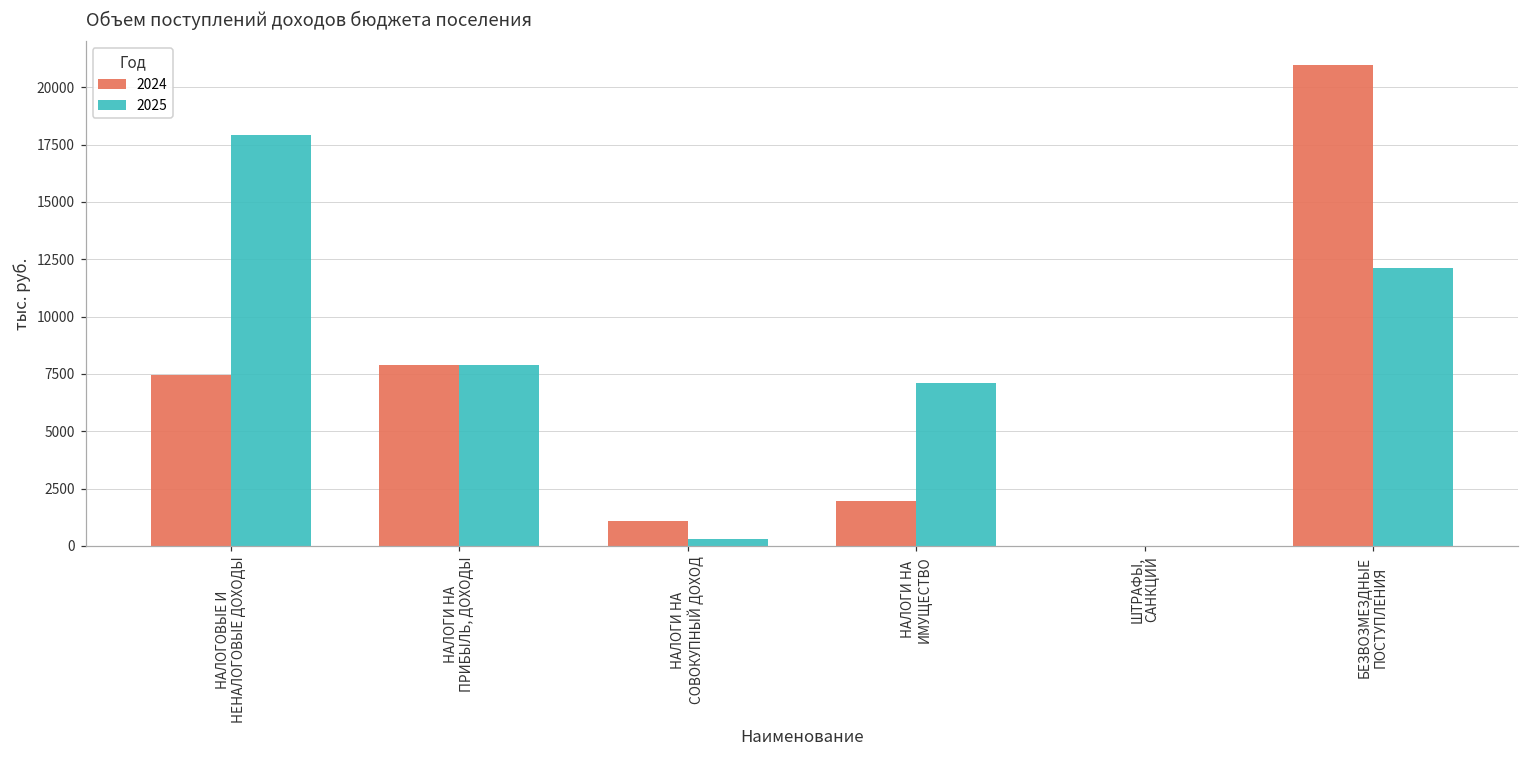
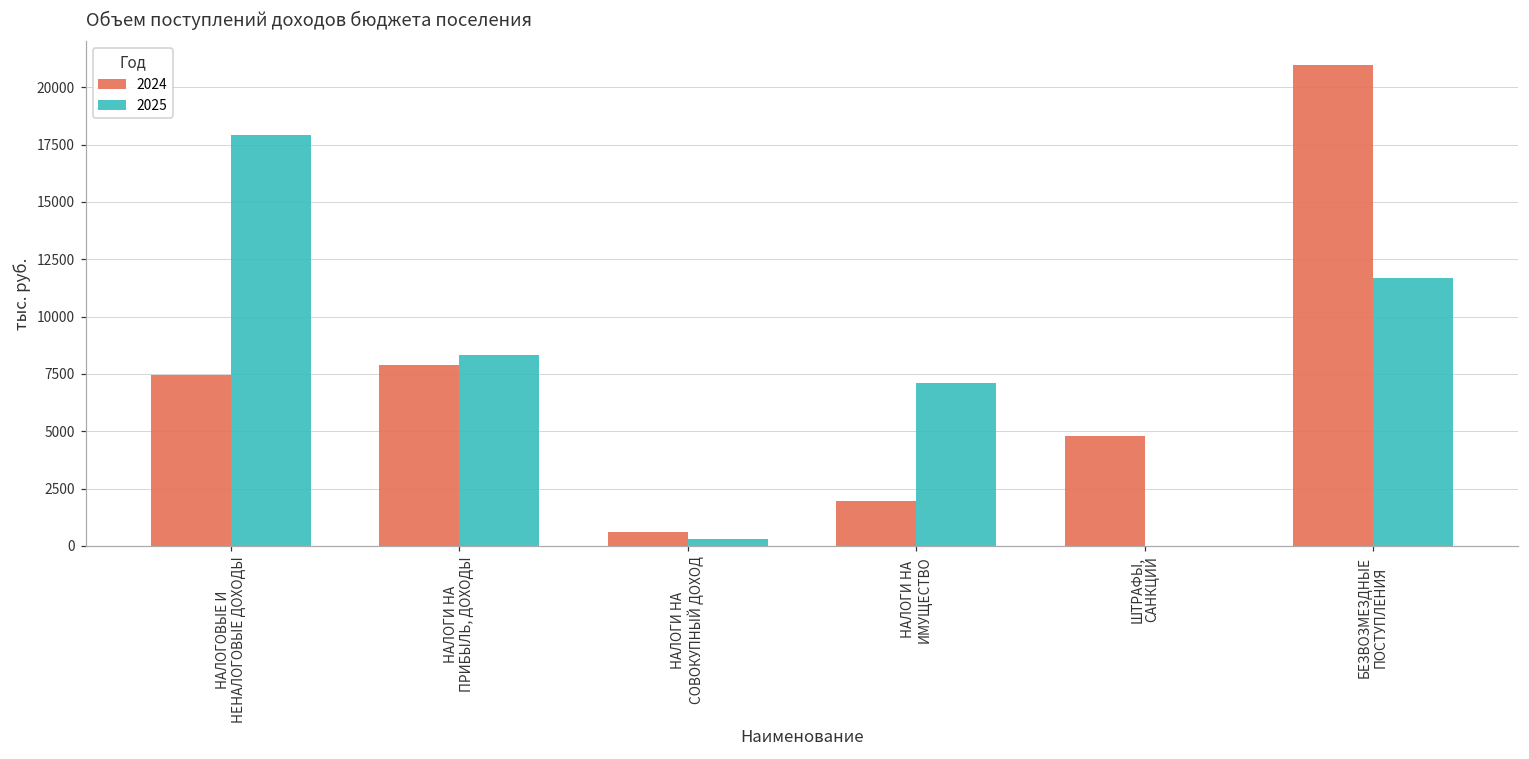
2025, НАЛОГИ НА ПРИБЫЛЬ, ДОХОДЫ: 7900 -> 8300
2024, НАЛОГИ НА СОВОКУПНЫЙ ДОХОД: 1100 -> 600
2024, ШТРАФЫ, САНКЦИИ: 0 -> 4800
2025, БЕЗВОЗМЕЗДНЫЕ ПОСТУПЛЕНИЯ: 12100 -> 11700
